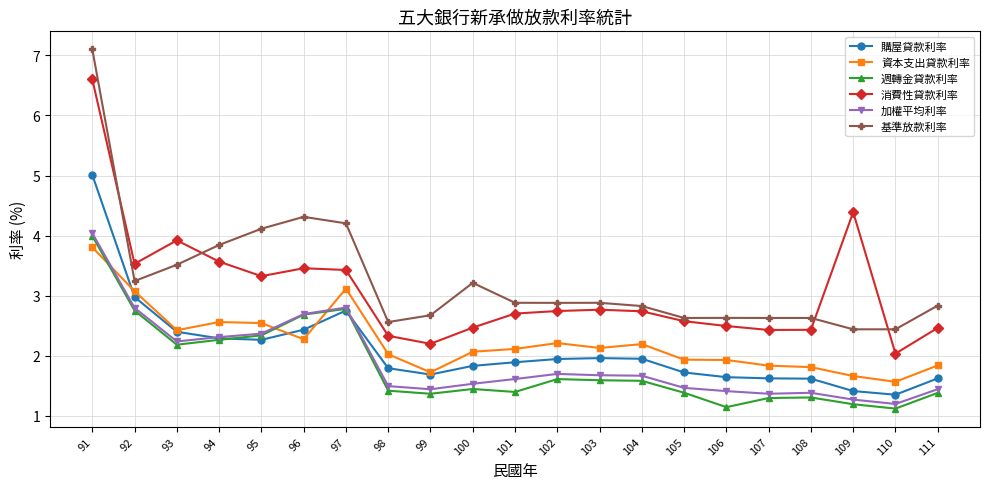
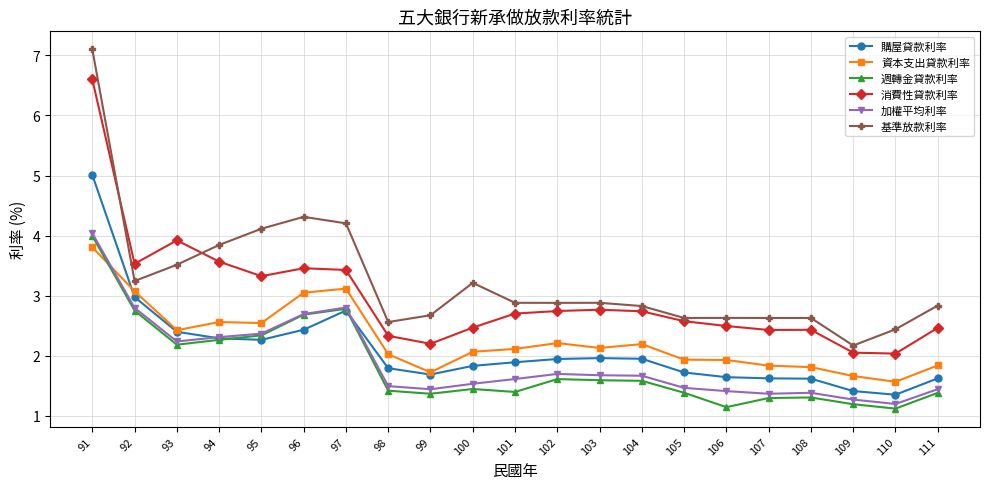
資本支出貸款利率, 96: 2.3 -> 3.1
消費性貸款利率, 109: 4.4 -> 2.1
基準放款利率, 109: 2.4 -> 2.2
